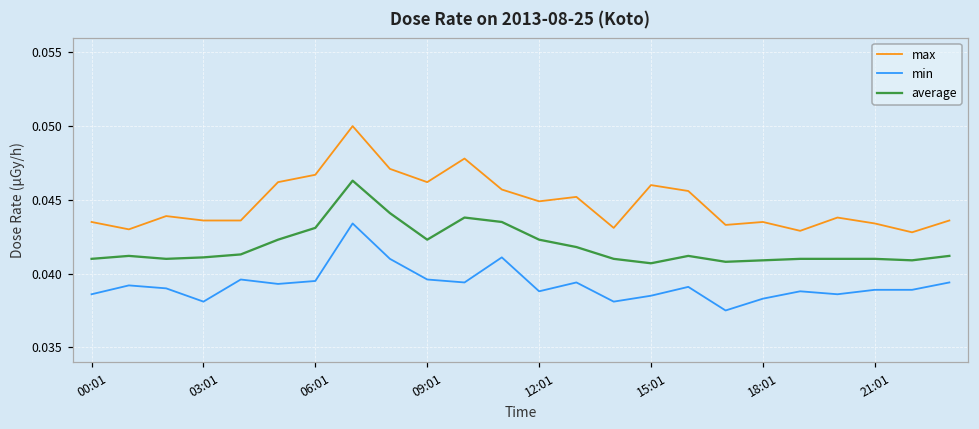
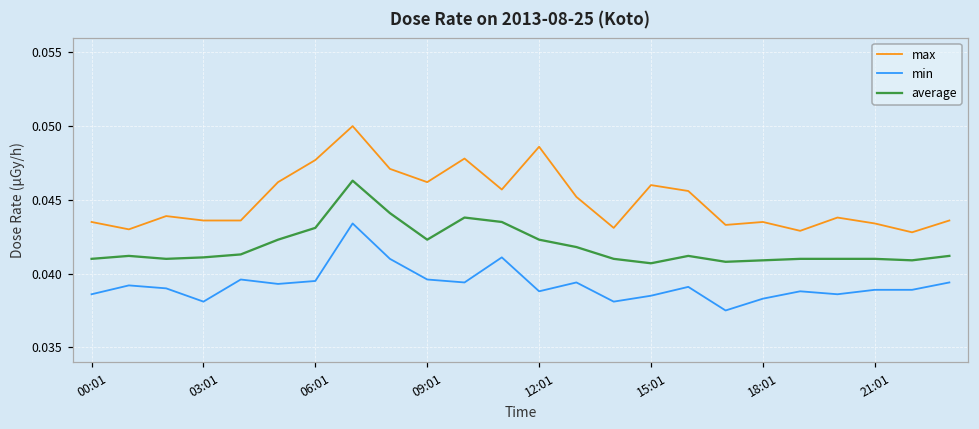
max, 06:01: 0.0467 -> 0.0477
max, 12:01: 0.0449 -> 0.0486
